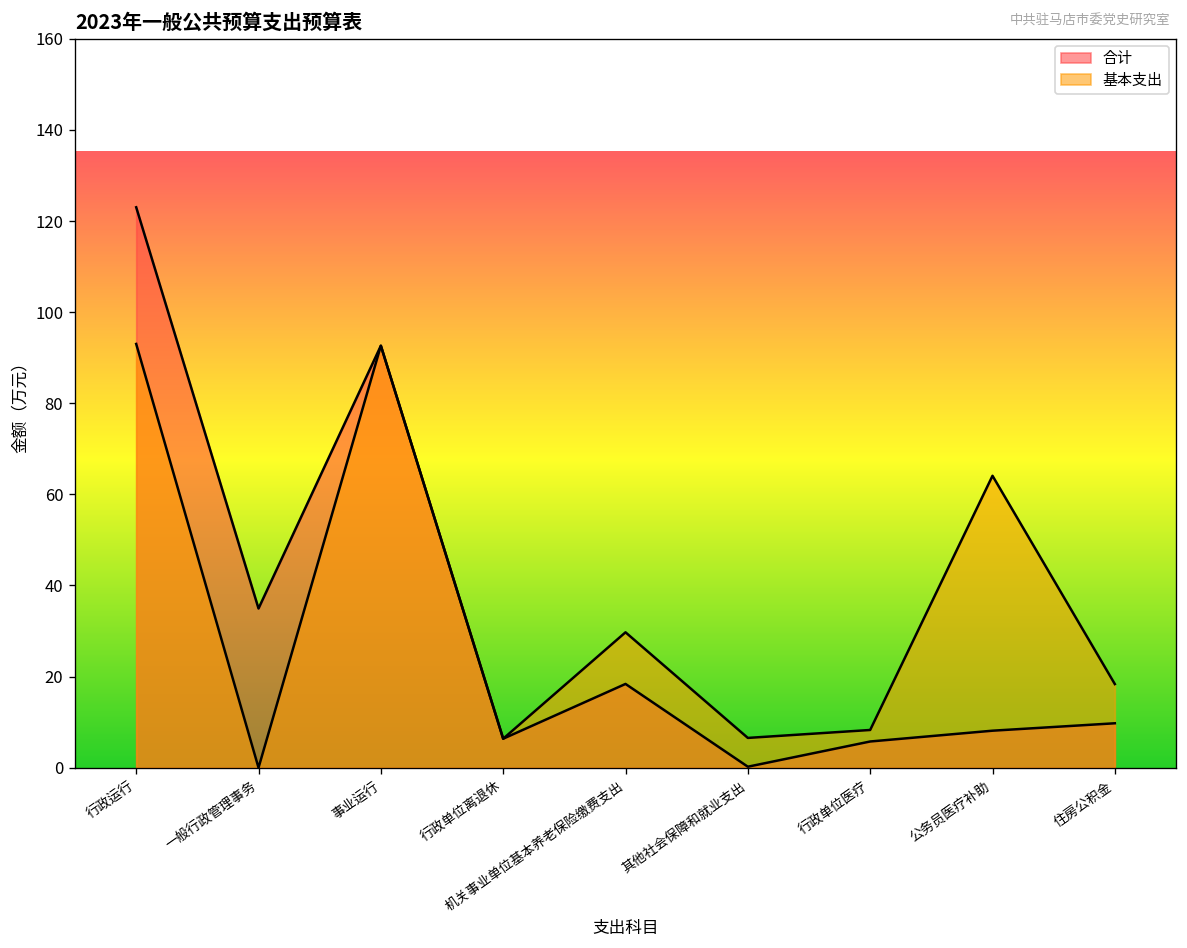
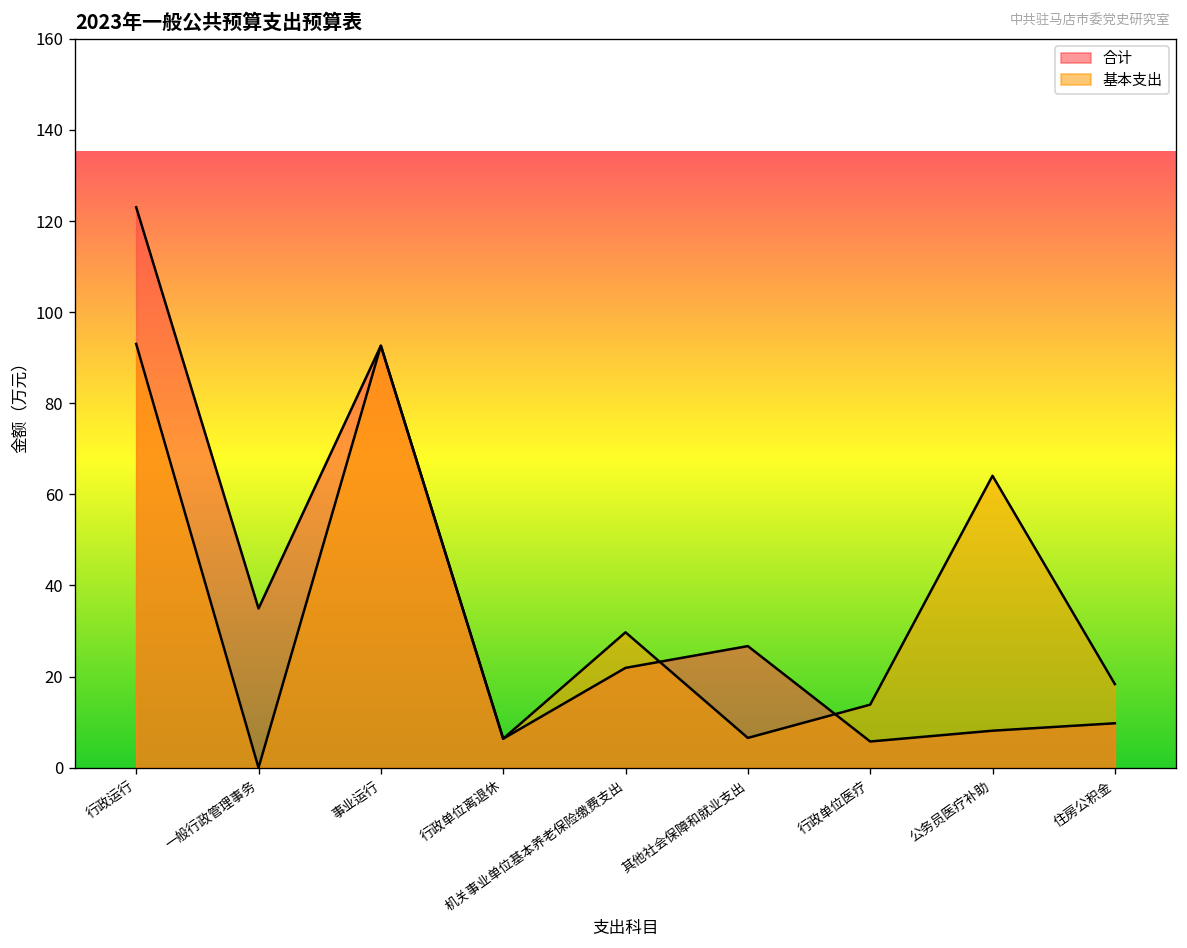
合计, 机关事业单位基本养老保险缴费支出: 18 -> 22
合计, 其他社会保障和就业支出: 0 -> 27
基本支出, 行政单位医疗: 8 -> 14
